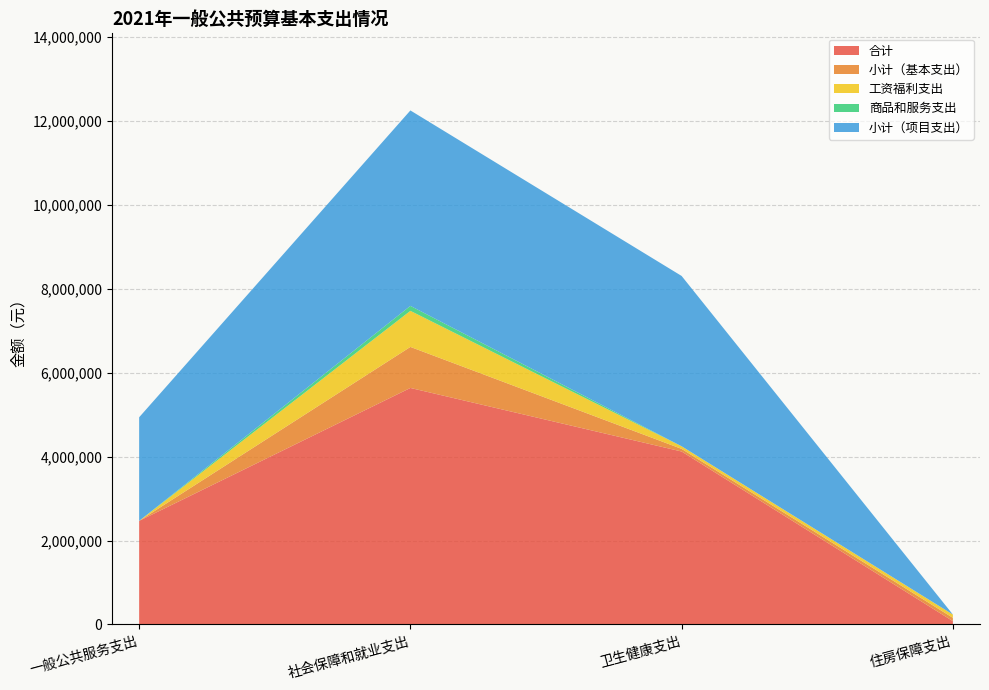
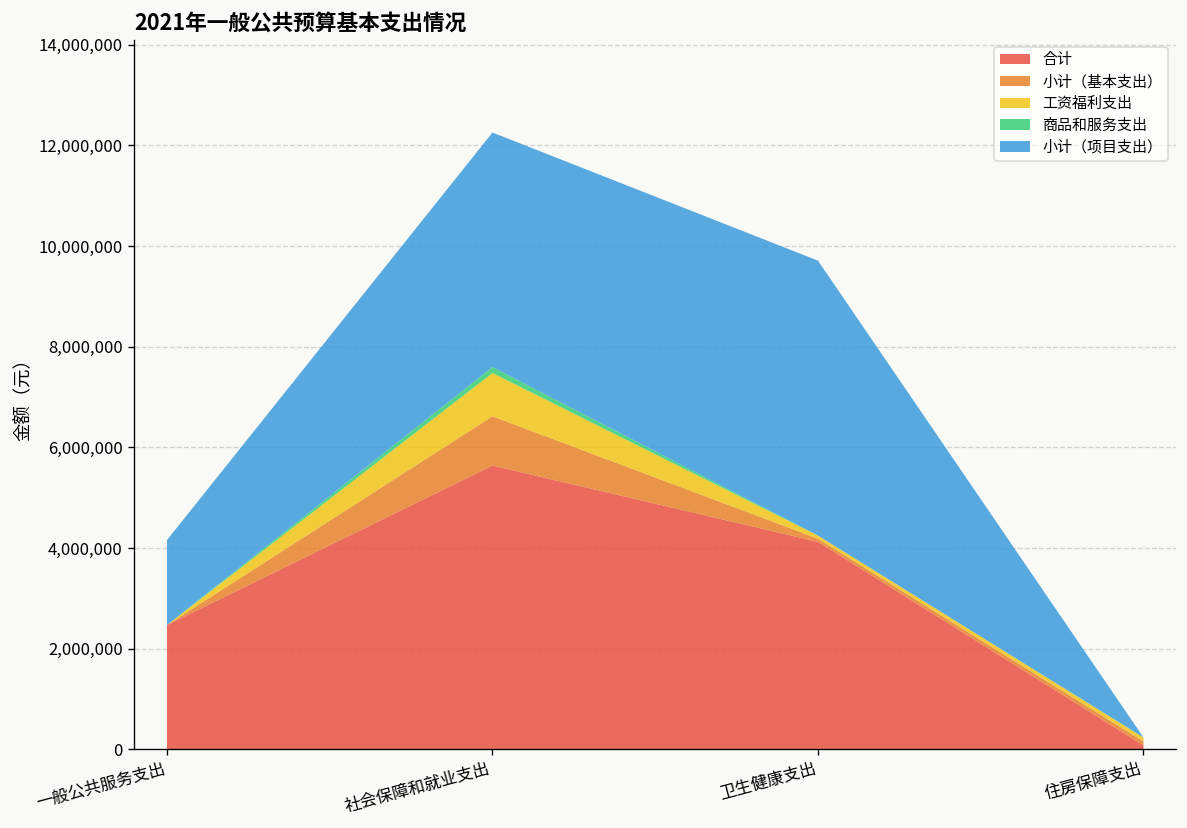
小计（项目支出）, 一般公共服务支出: 2,500,000 -> 1,700,000
小计（项目支出）, 卫生健康支出: 4,100,000 -> 5,500,000
